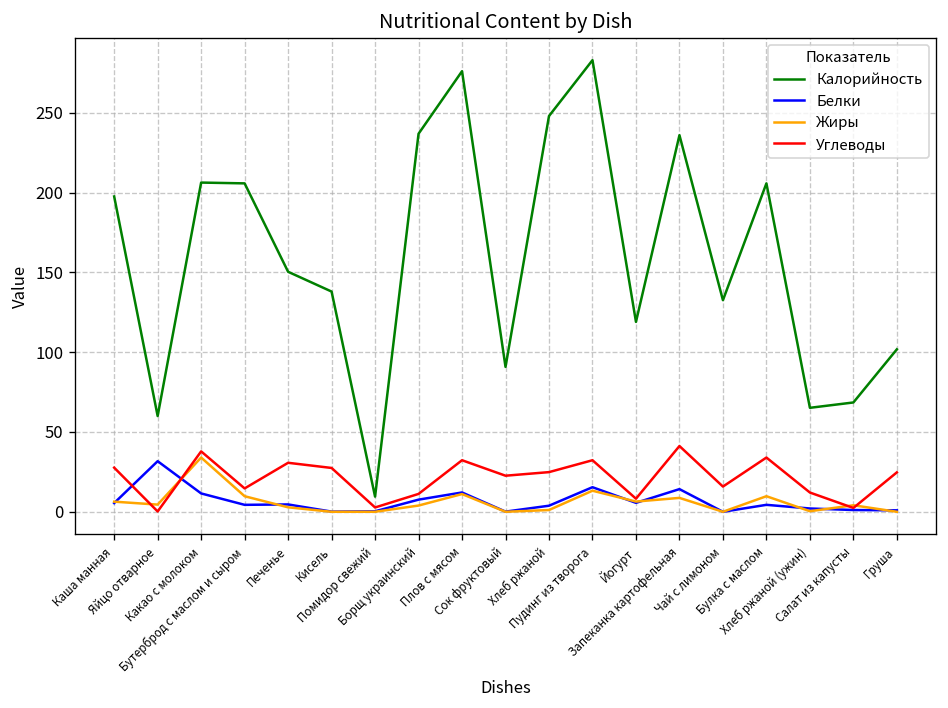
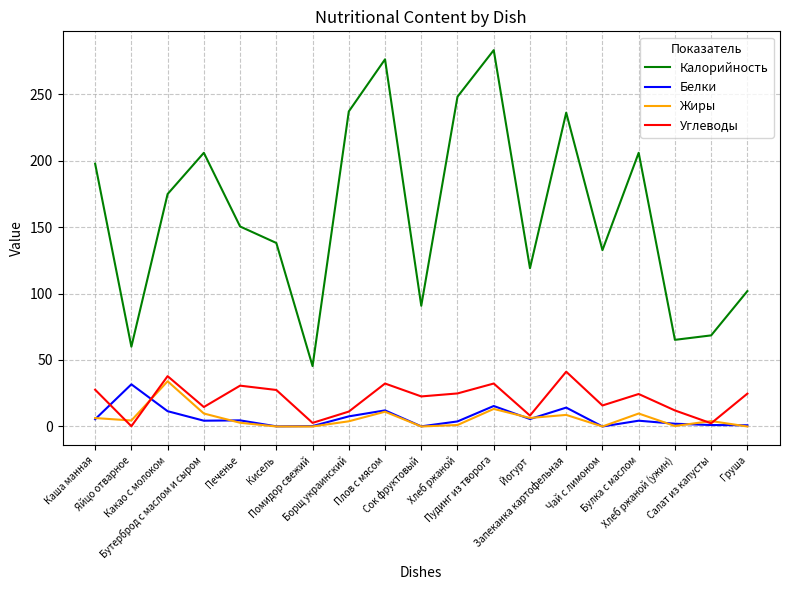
Калорийность, Какао с молоком: 206 -> 175
Калорийность, Помидор свежий: 10 -> 45
Углеводы, Булка с маслом: 34 -> 24
